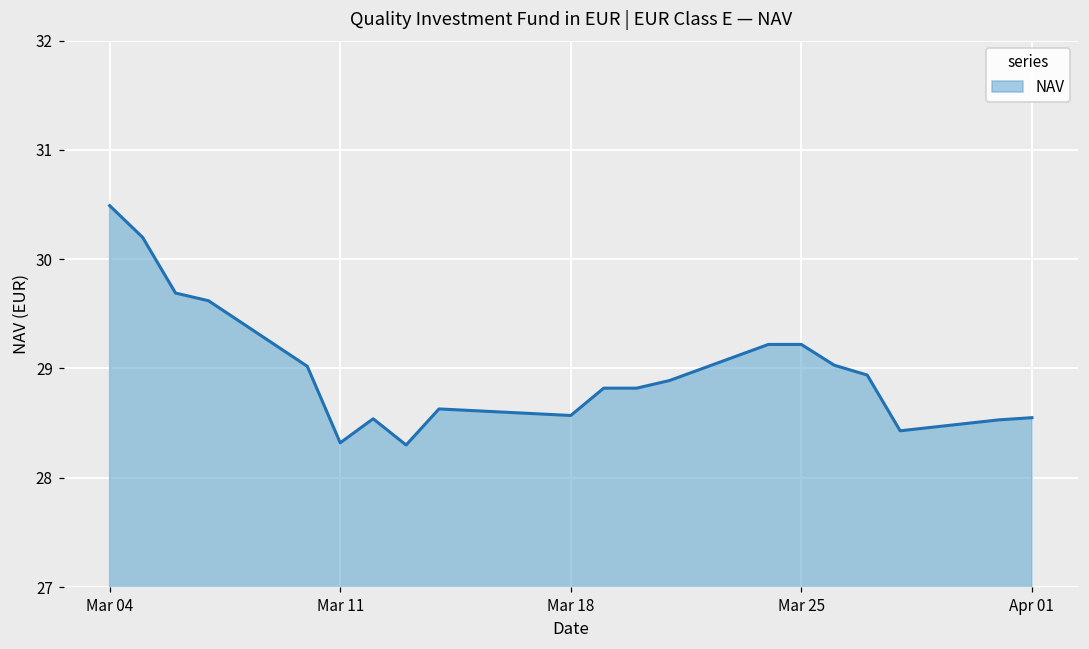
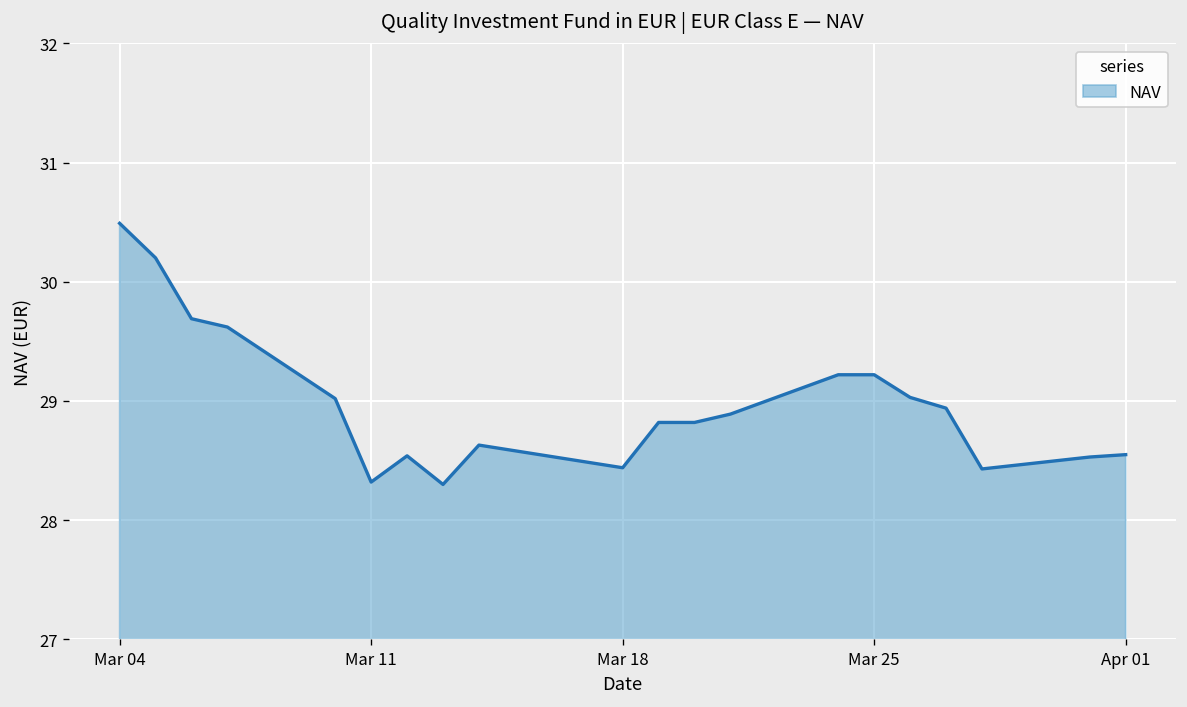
Mar 18: 28.6 -> 28.4
